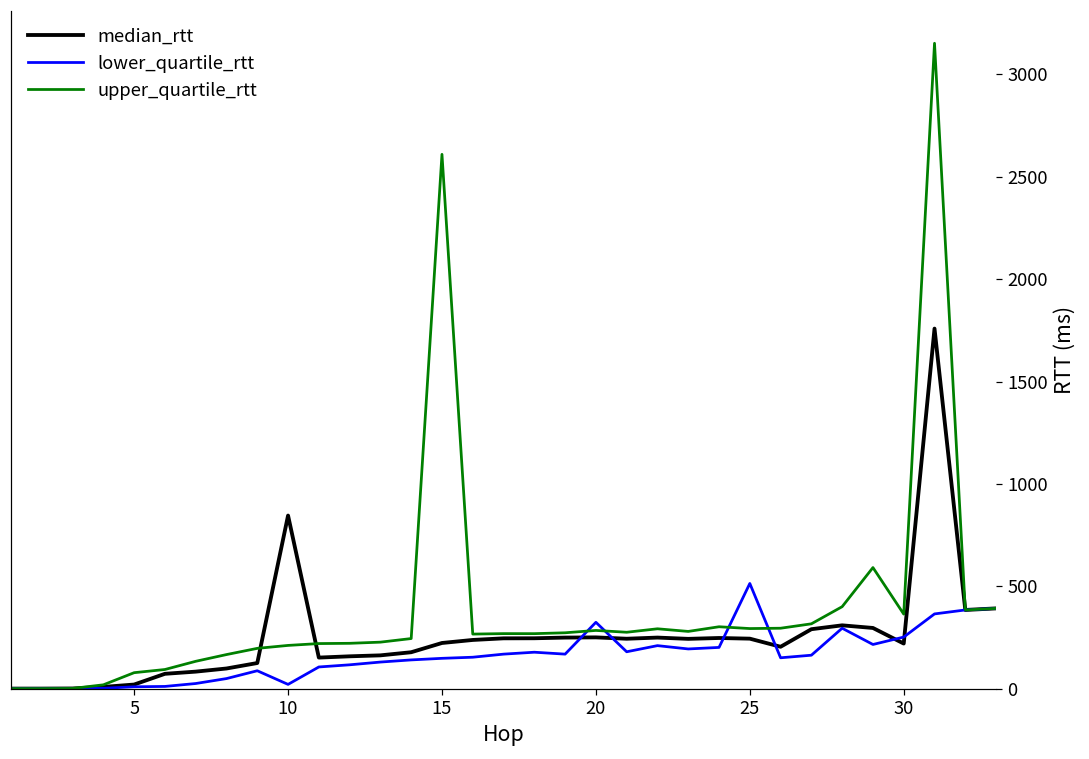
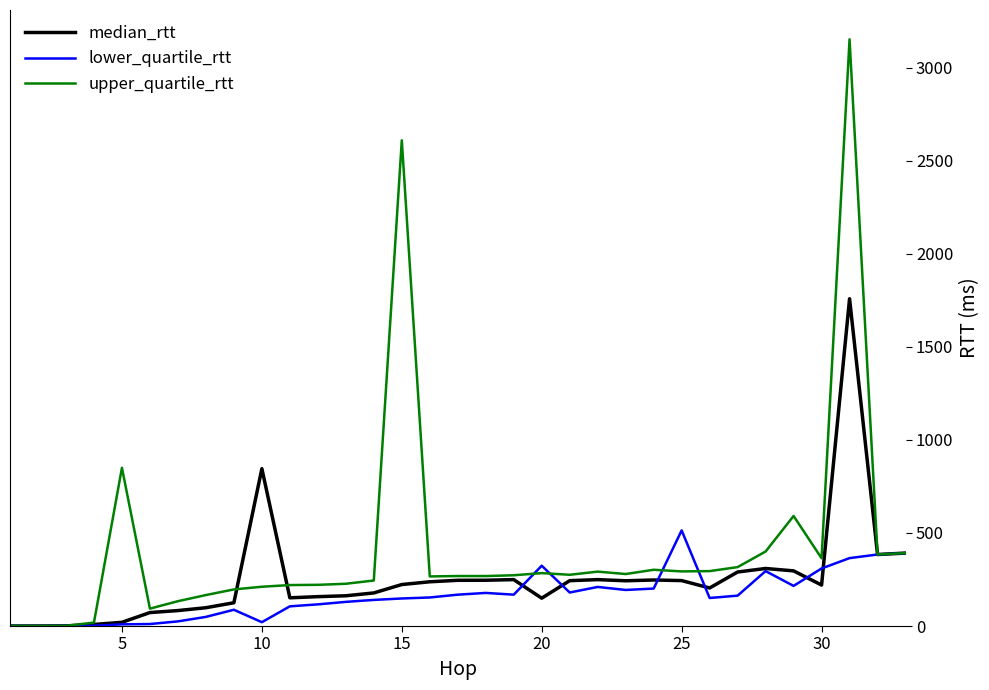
upper_quartile_rtt, 5: 80 -> 850
median_rtt, 20: 250 -> 150
lower_quartile_rtt, 30: 250 -> 310
